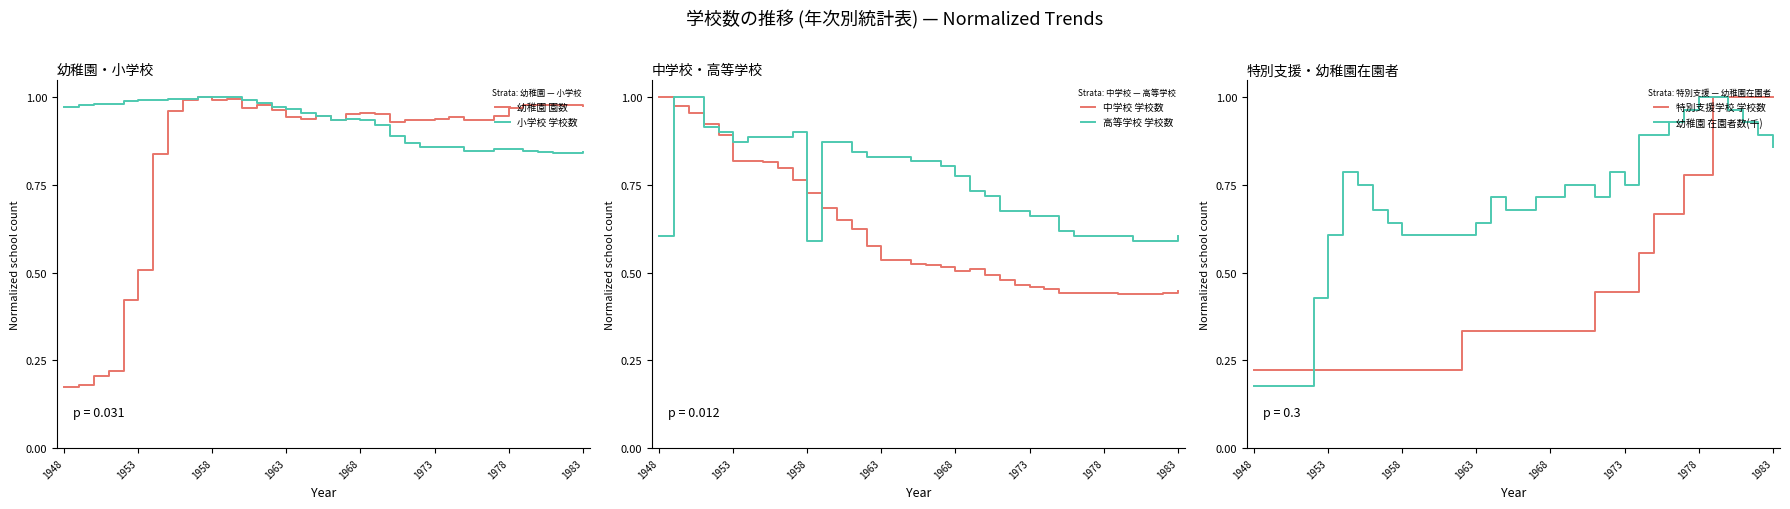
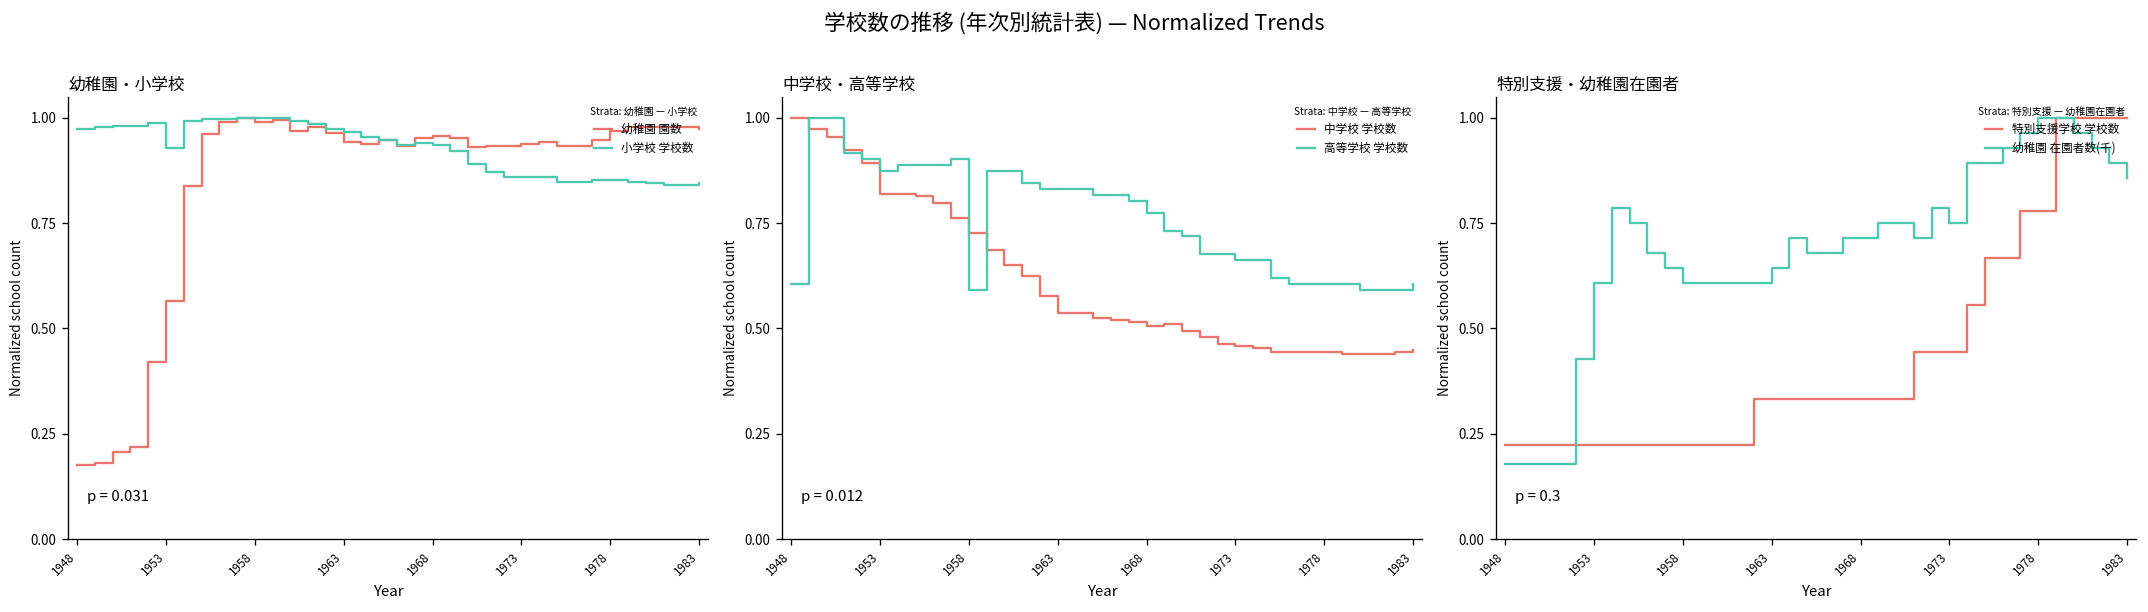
幼稚園・小学校, 幼稚園 園数, 1953: 0.51 -> 0.57
幼稚園・小学校, 小学校 学校数, 1953: 0.99 -> 0.93
